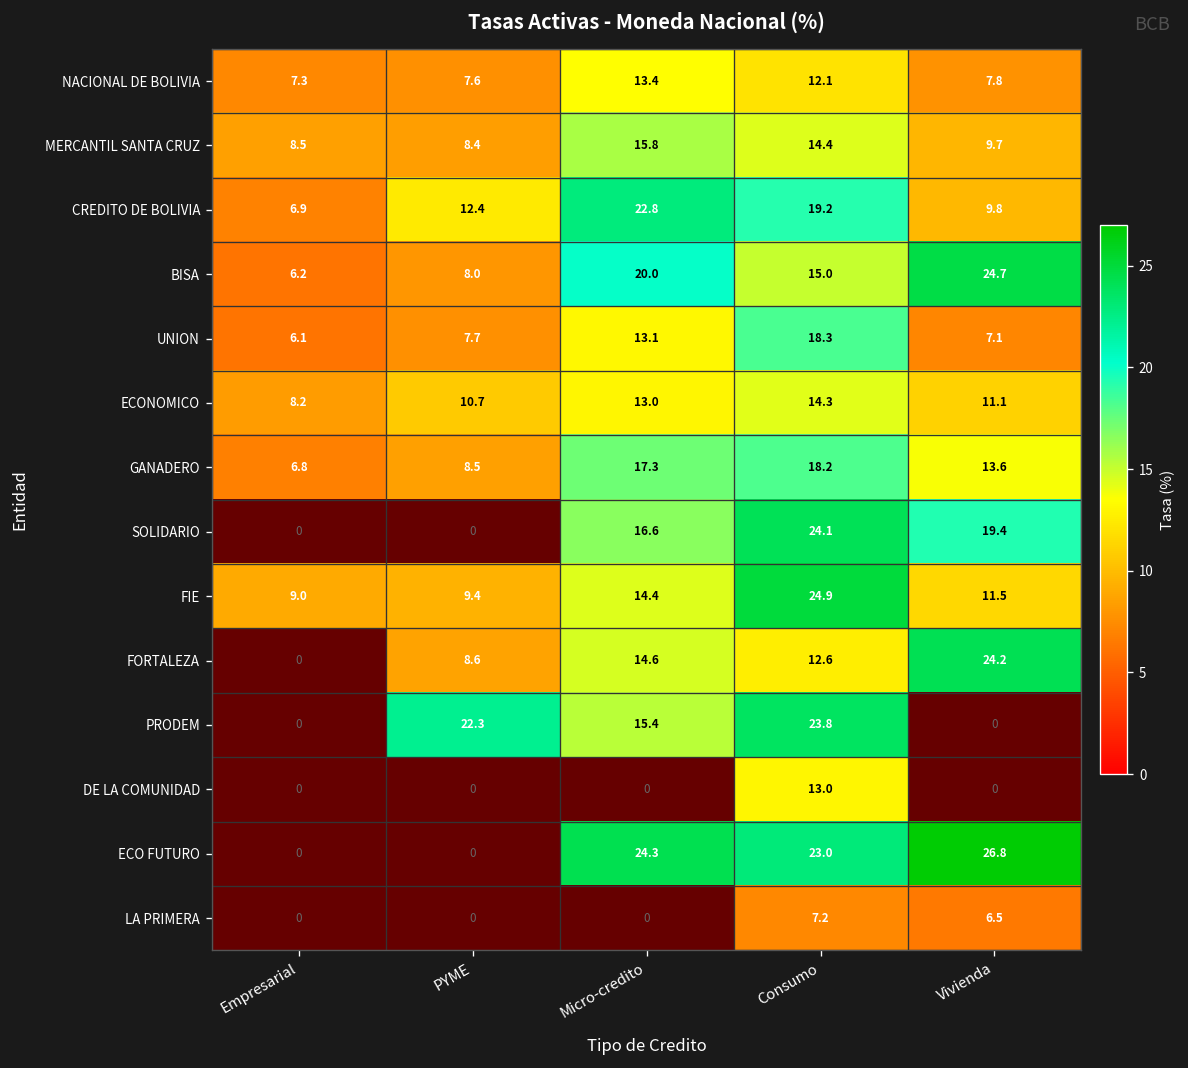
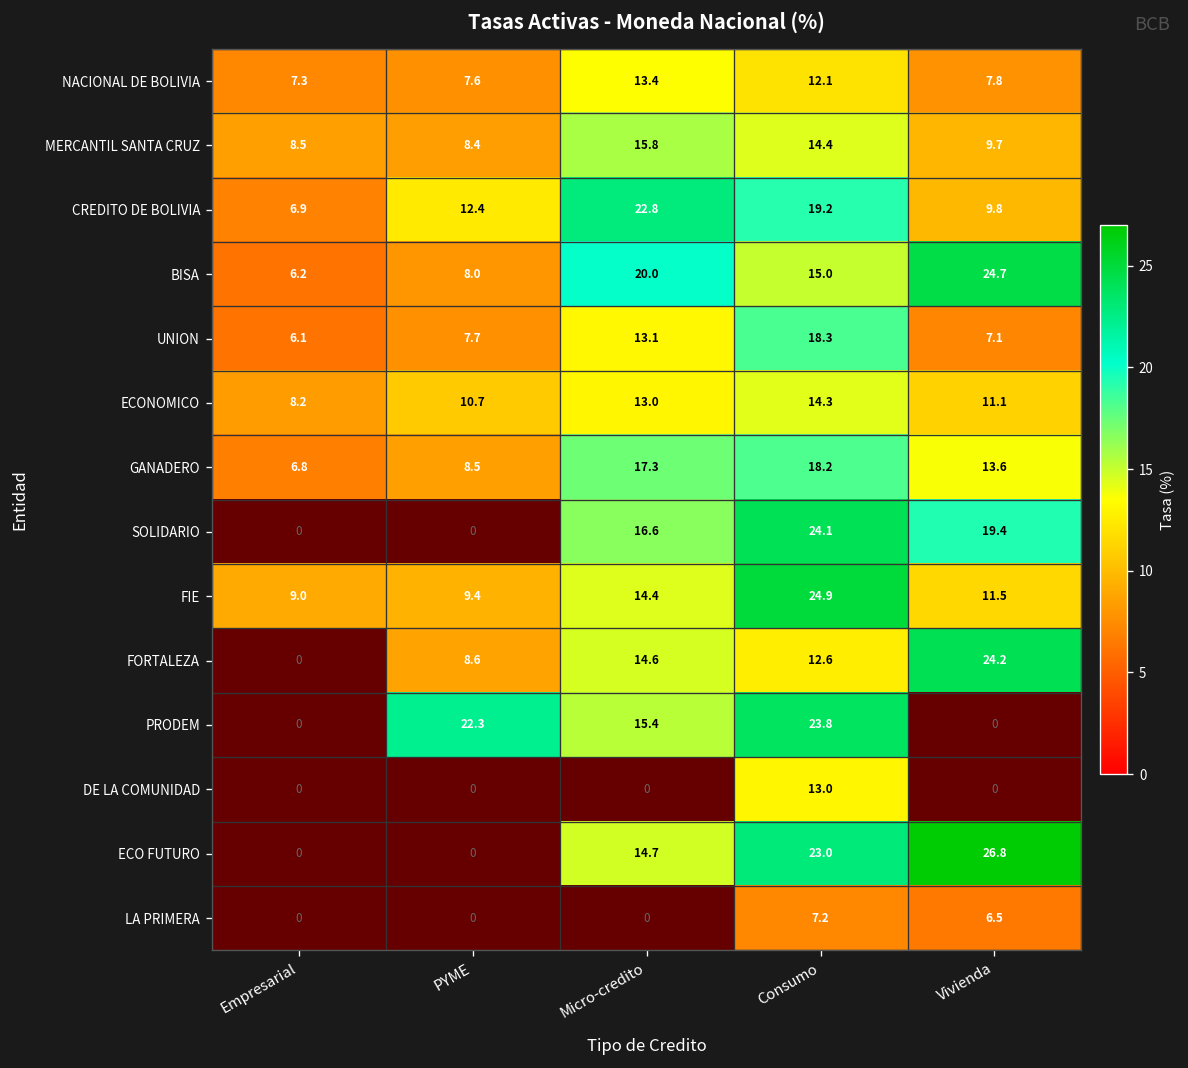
ECO FUTURO, Micro-credito: 24.3 -> 14.7
